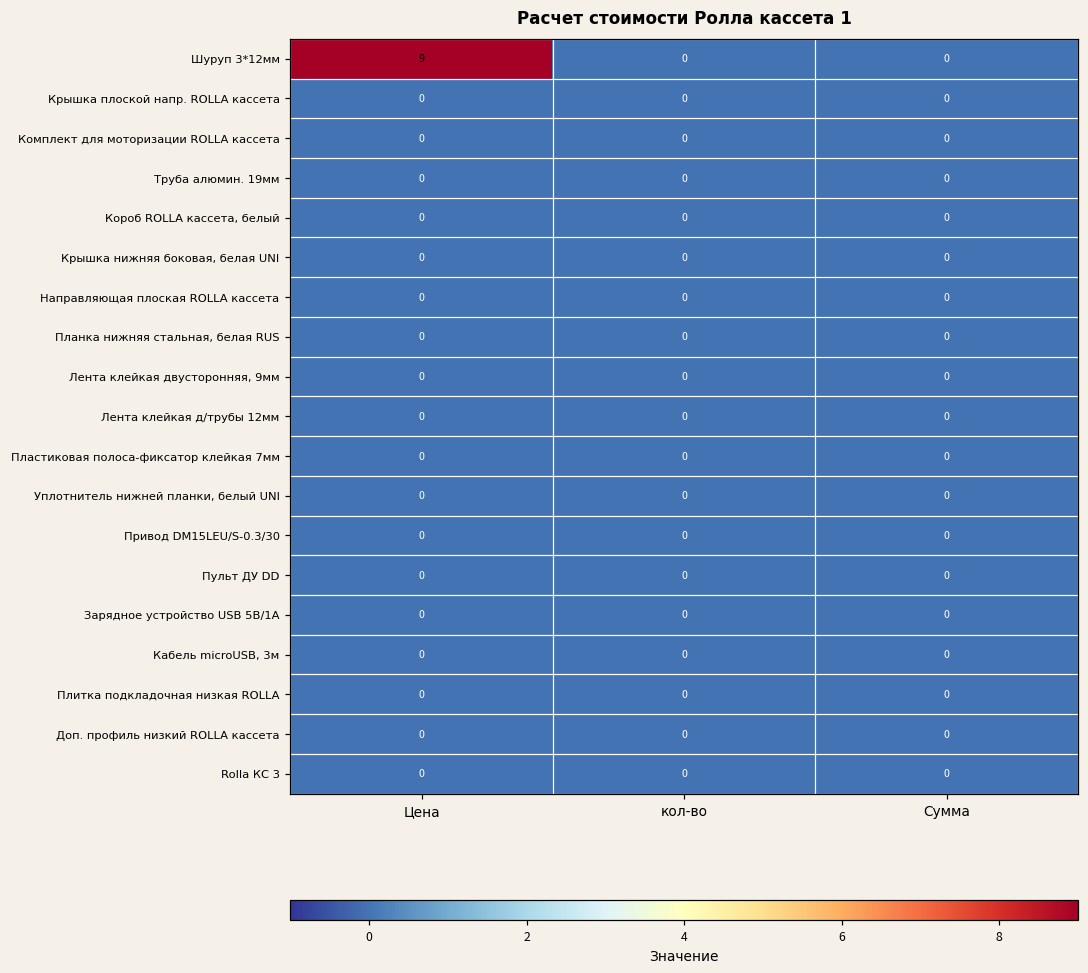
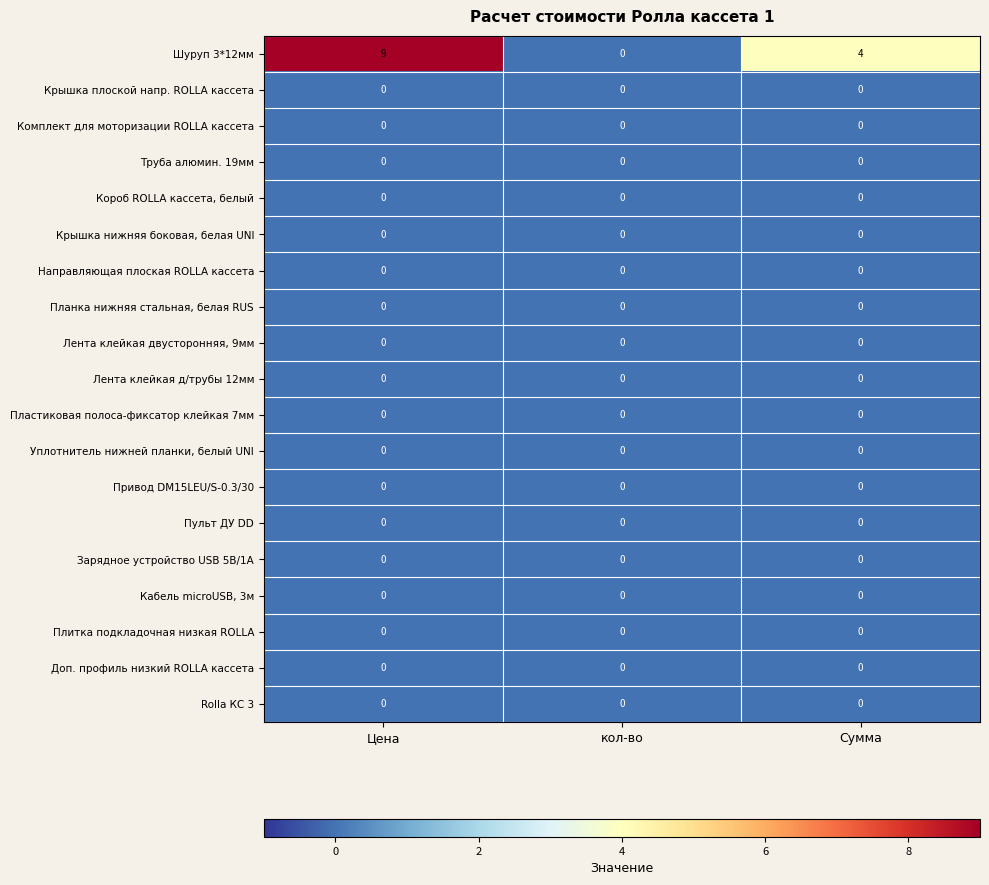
Шуруп 3*12мм, Сумма: 0 -> 4
